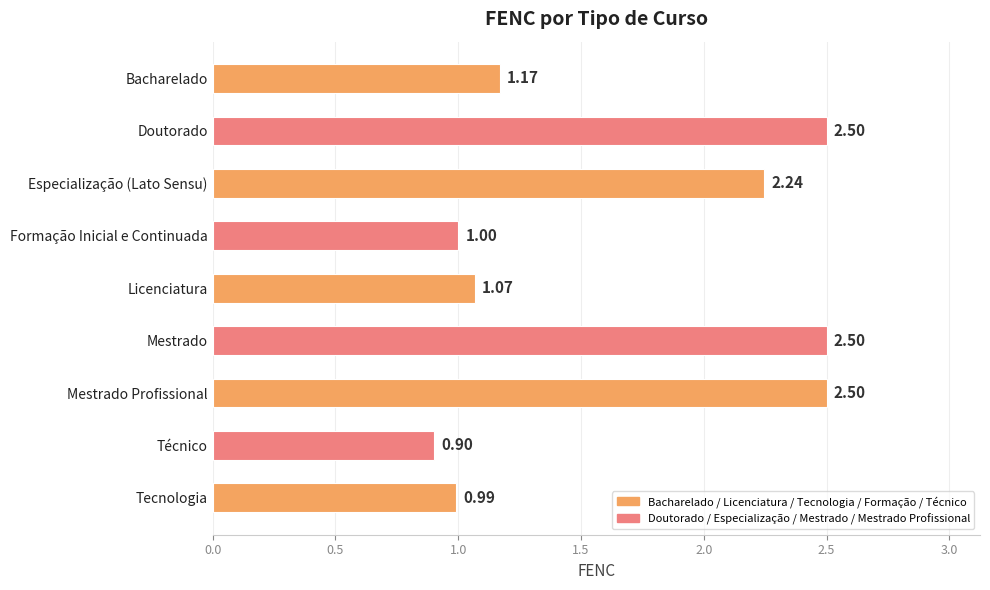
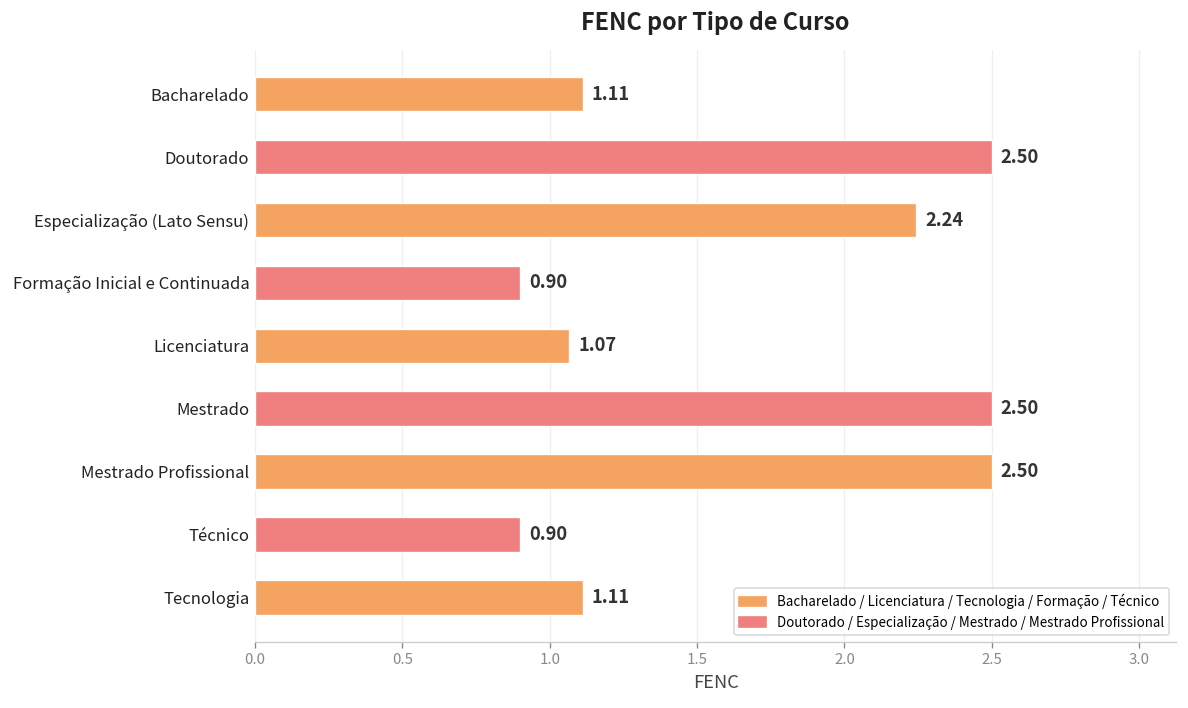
Bacharelado: 1.17 -> 1.11
Formação Inicial e Continuada: 1.00 -> 0.90
Tecnologia: 0.99 -> 1.11
